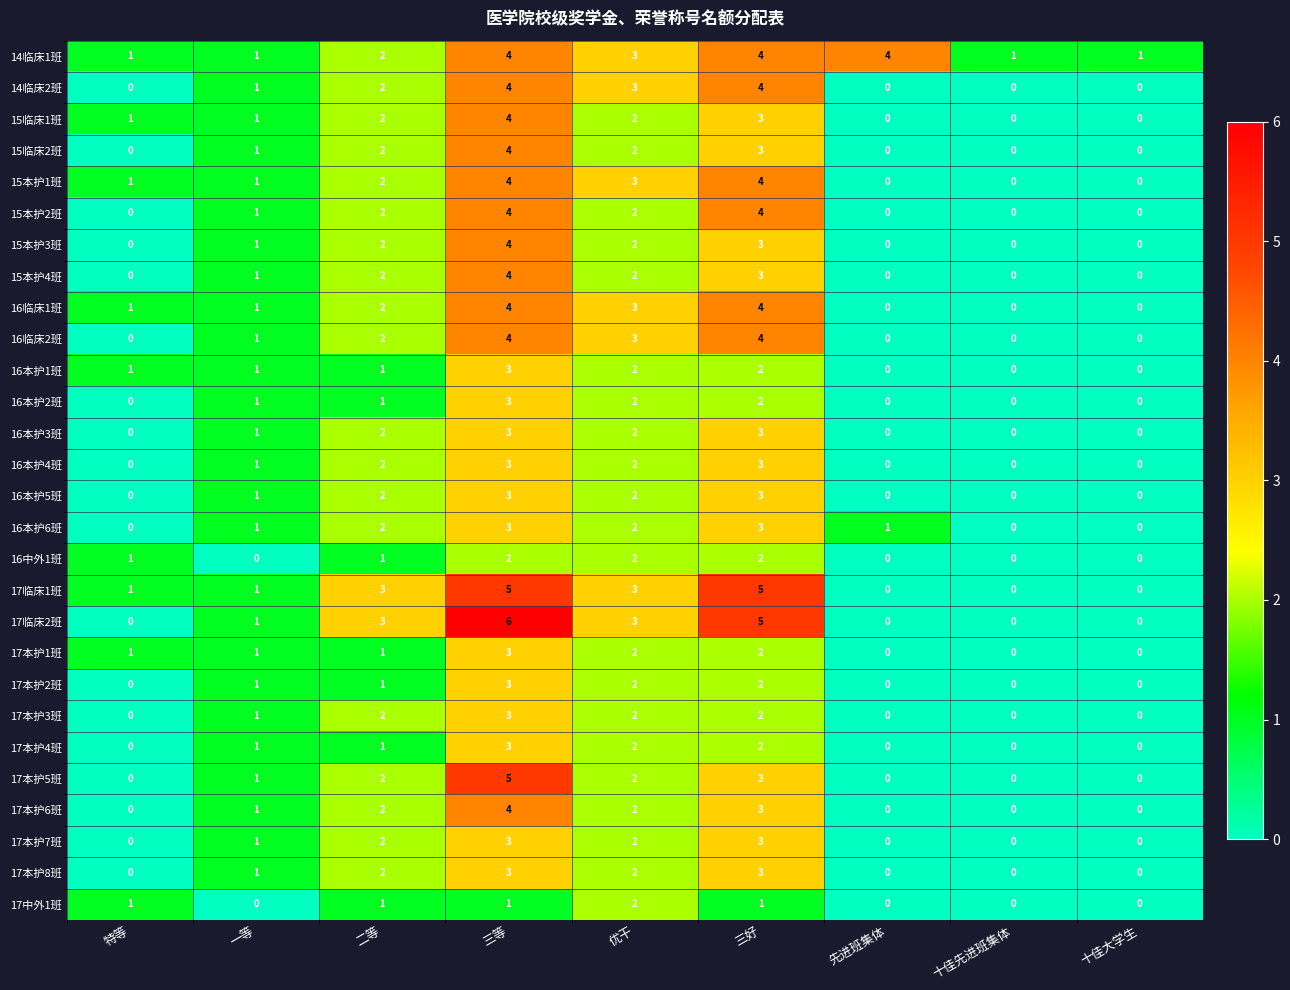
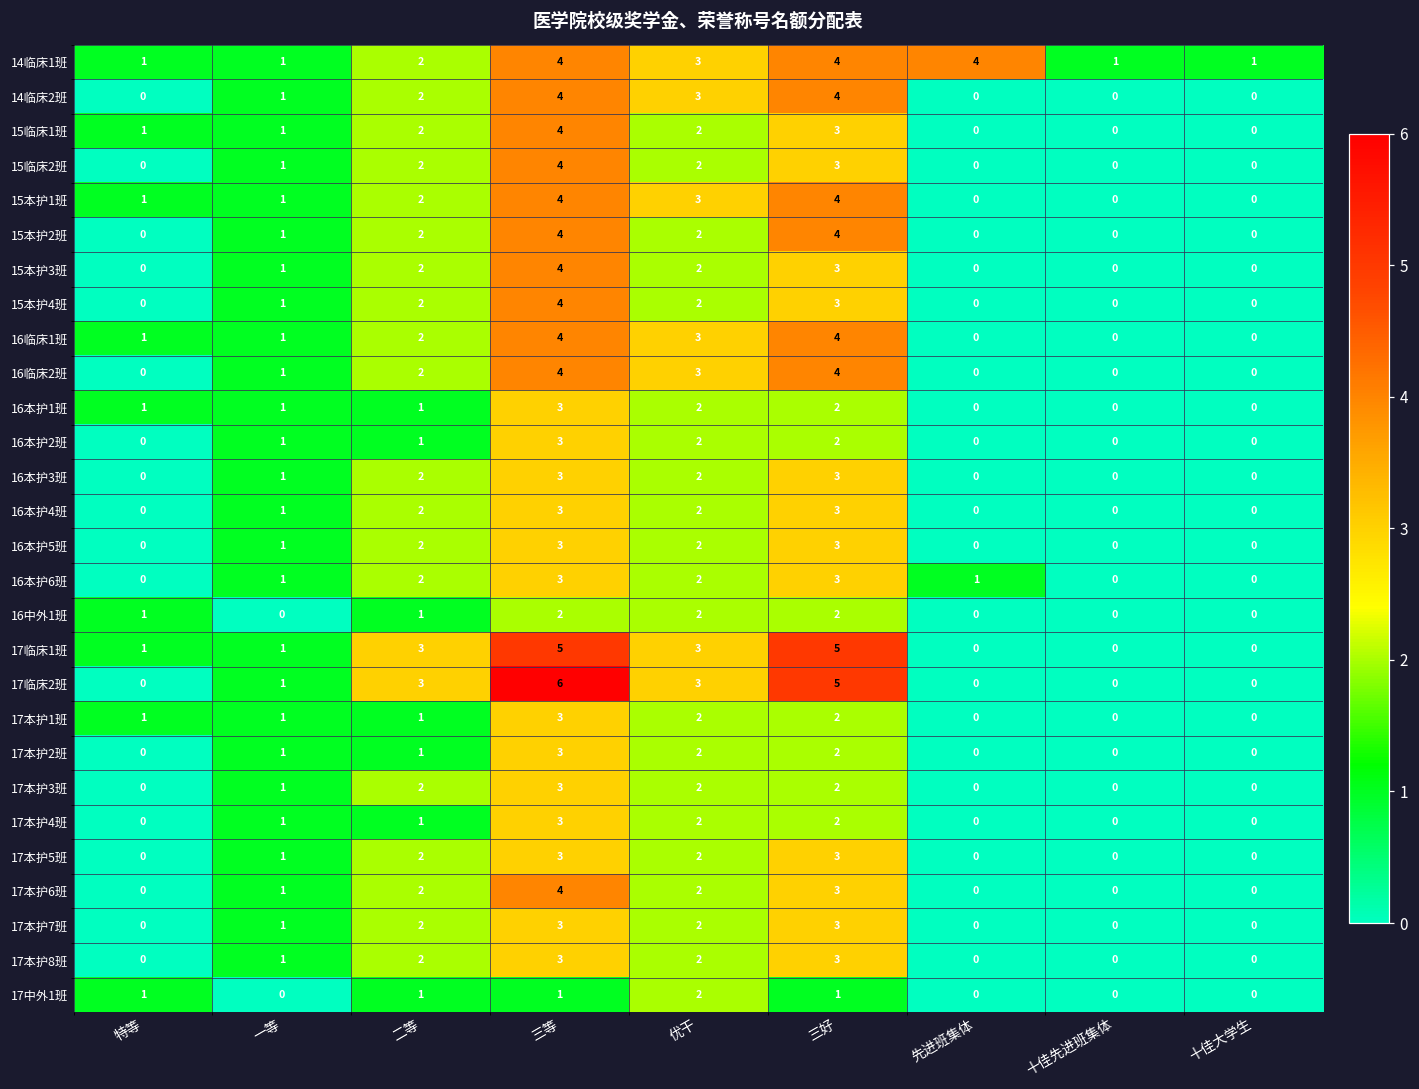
17本护5班, 三等: 5 -> 3
